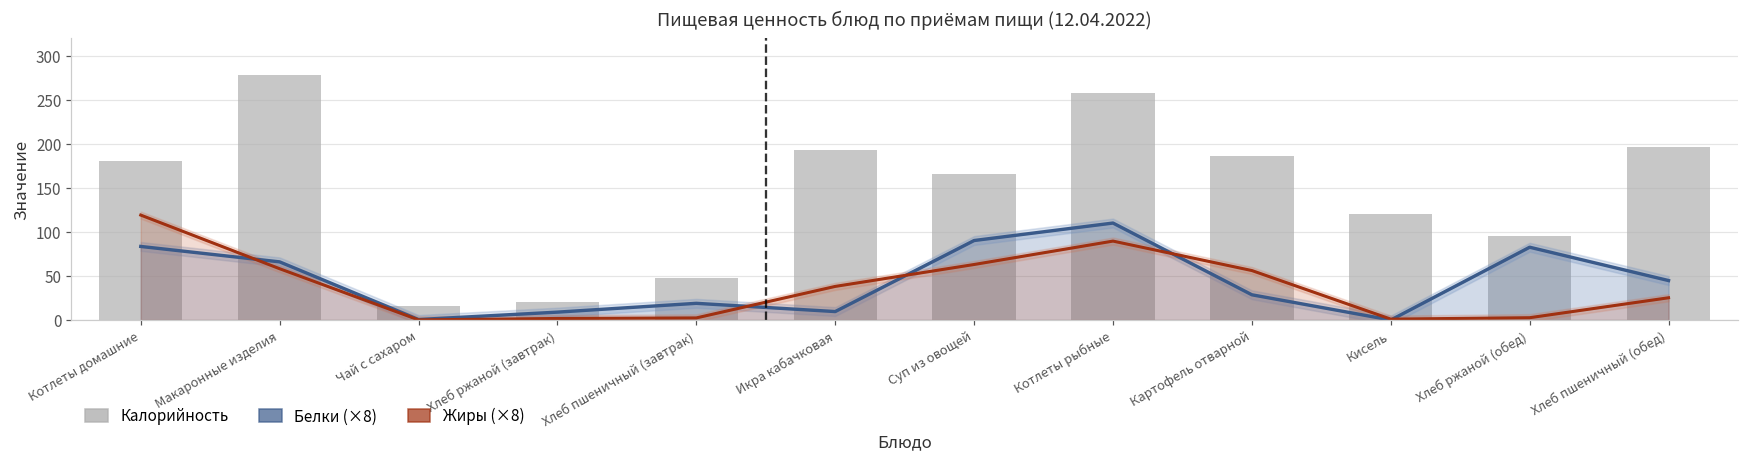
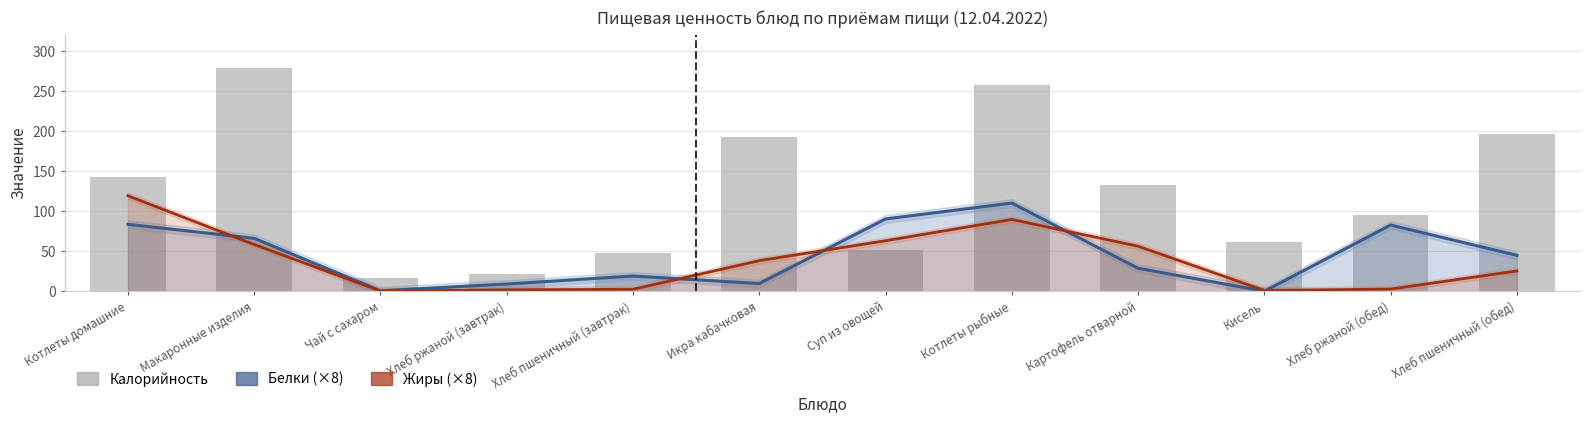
Калорийность, Котлеты домашние: 180 -> 140
Калорийность, Суп из овощей: 170 -> 50
Калорийность, Картофель отварной: 190 -> 130
Калорийность, Кисель: 120 -> 60
